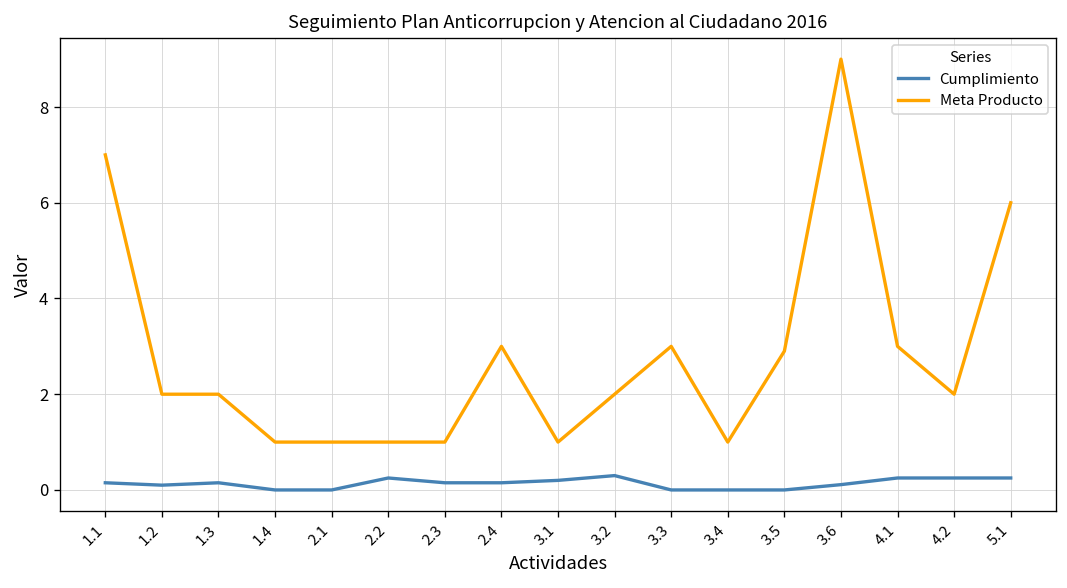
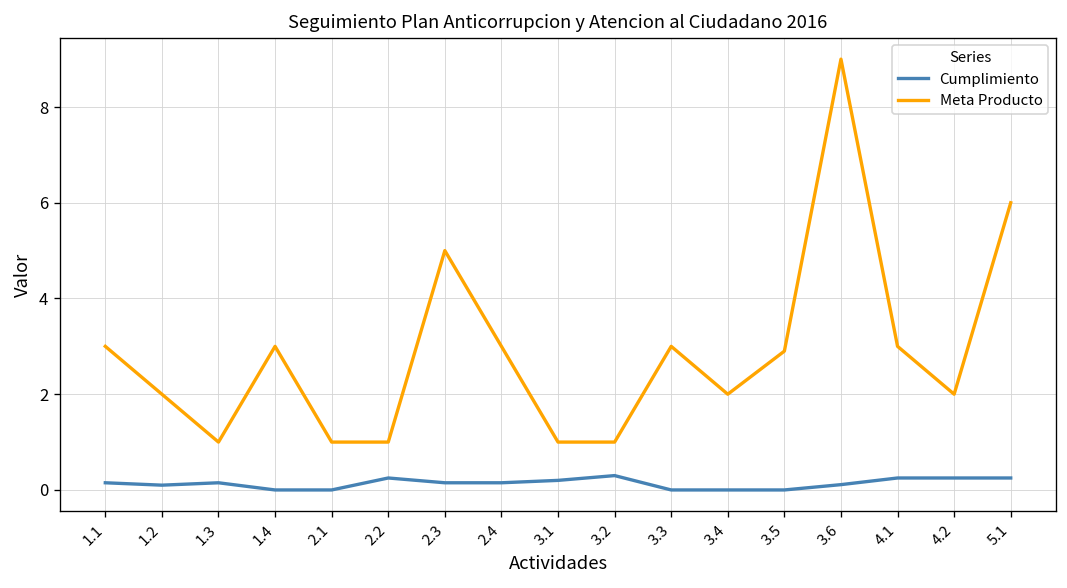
Meta Producto, 1.1: 7 -> 3
Meta Producto, 1.3: 2 -> 1
Meta Producto, 1.4: 1 -> 3
Meta Producto, 2.3: 1 -> 5
Meta Producto, 3.2: 2 -> 1
Meta Producto, 3.4: 1 -> 2
